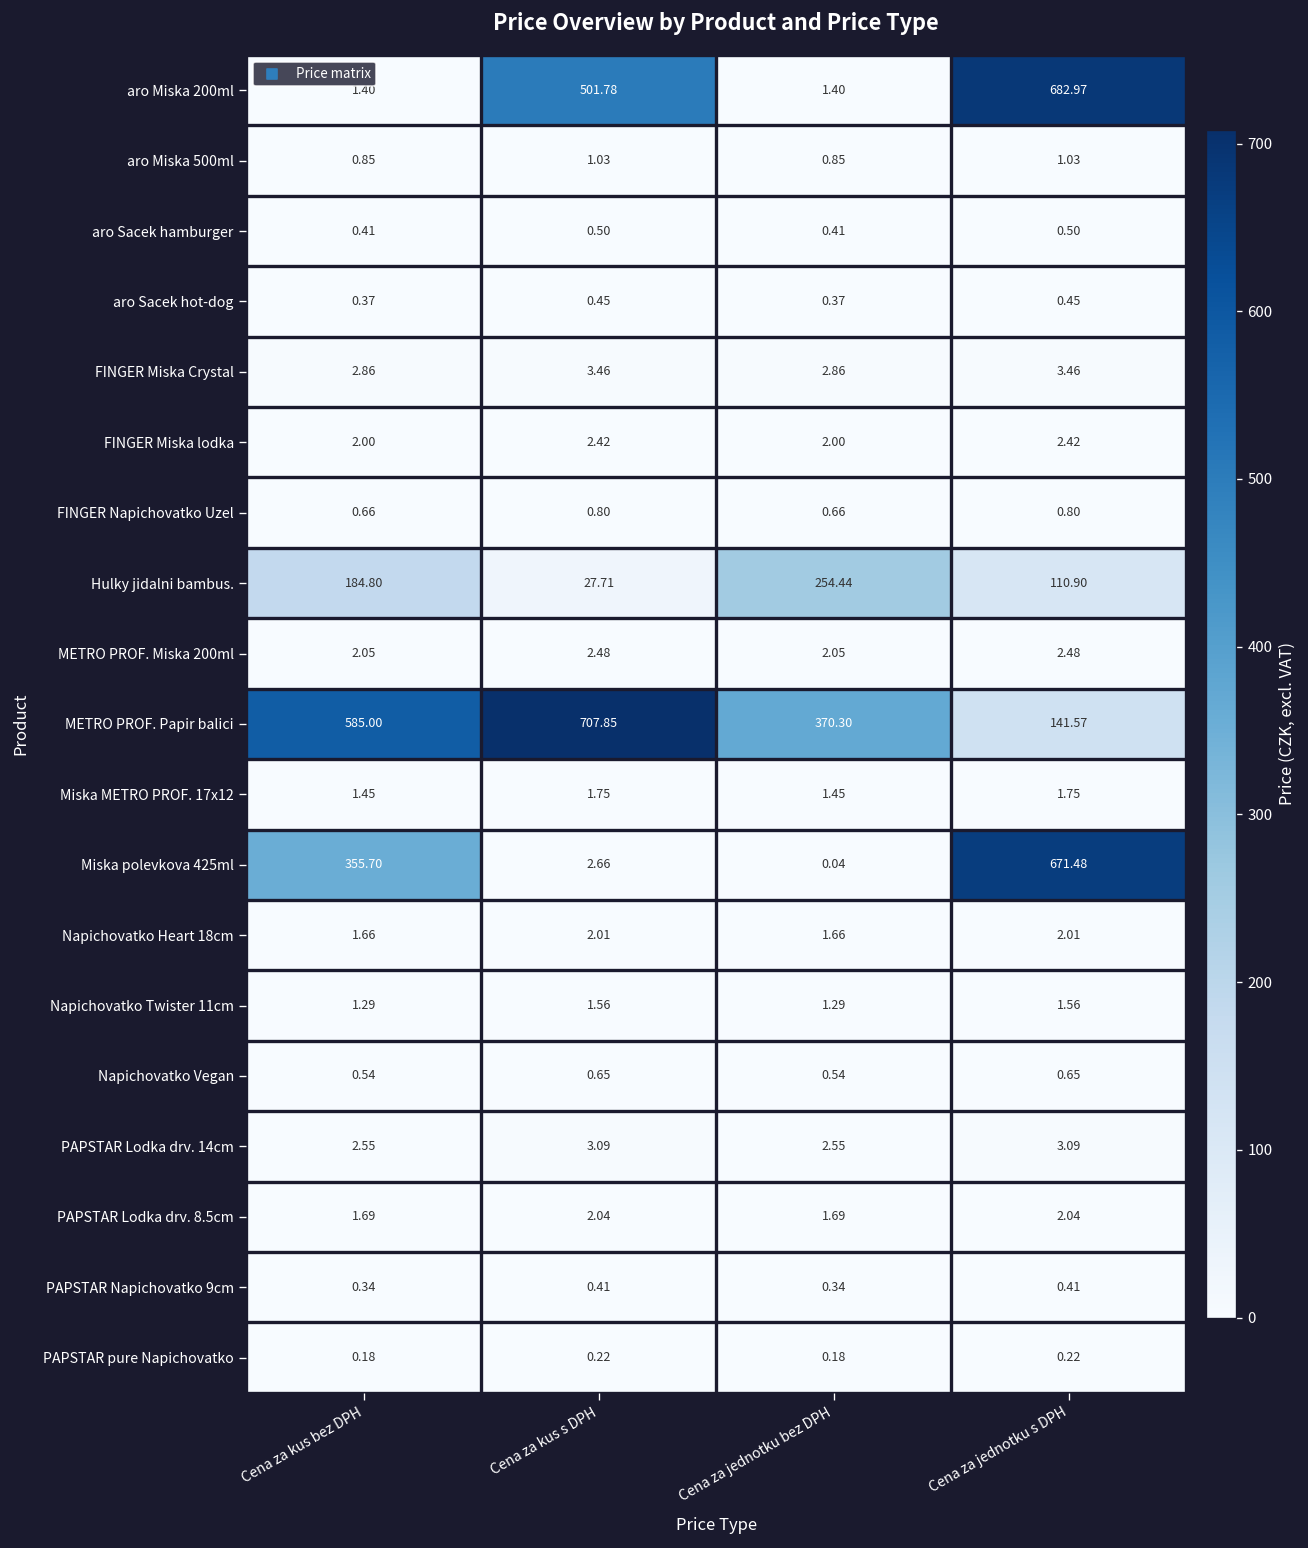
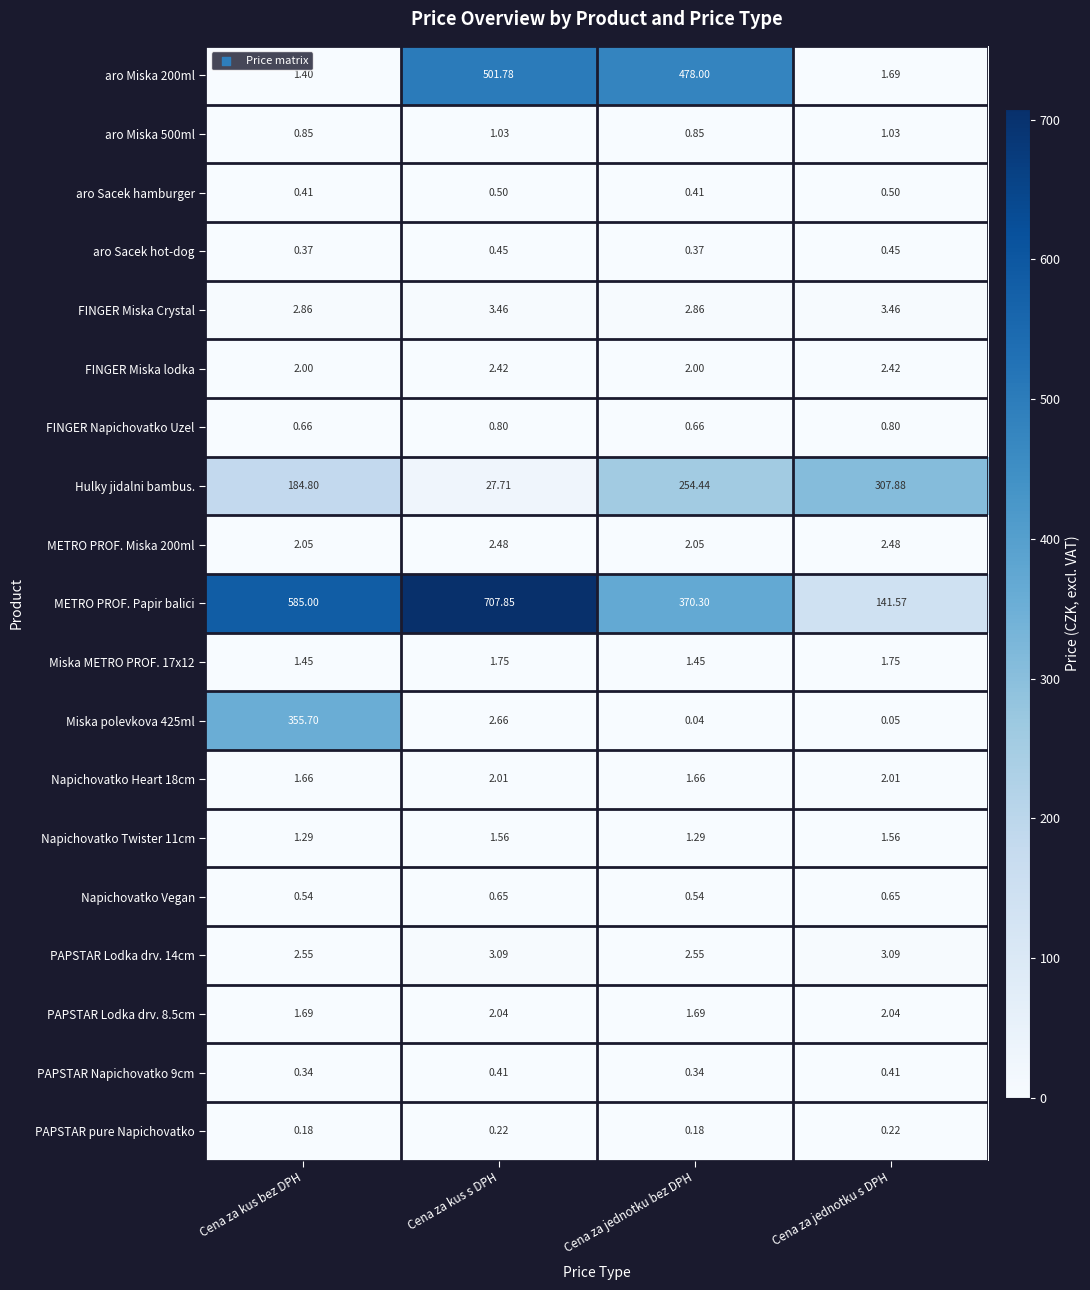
aro Miska 200ml, Cena za jednotku bez DPH: 1.40 -> 478.00
aro Miska 200ml, Cena za jednotku s DPH: 682.97 -> 1.69
Hulky jidalni bambus., Cena za jednotku s DPH: 110.90 -> 307.88
Miska polevkova 425ml, Cena za jednotku s DPH: 671.48 -> 0.05
